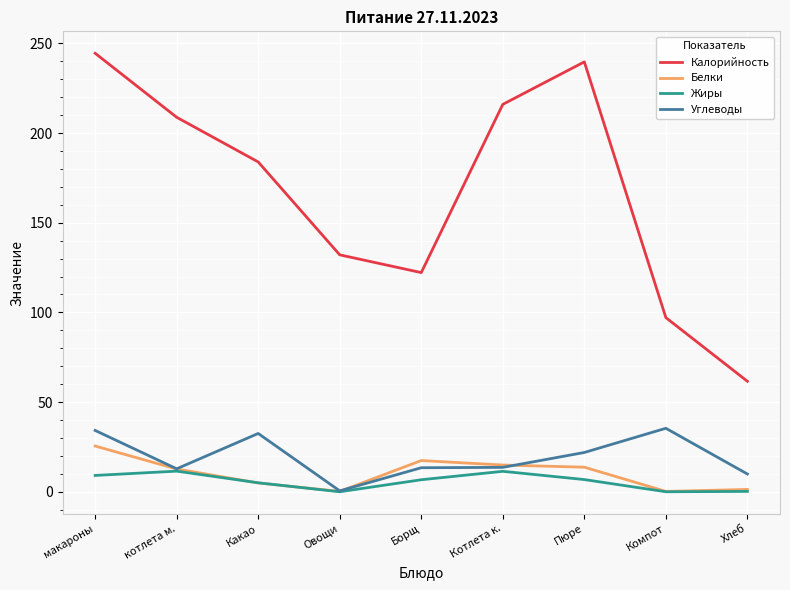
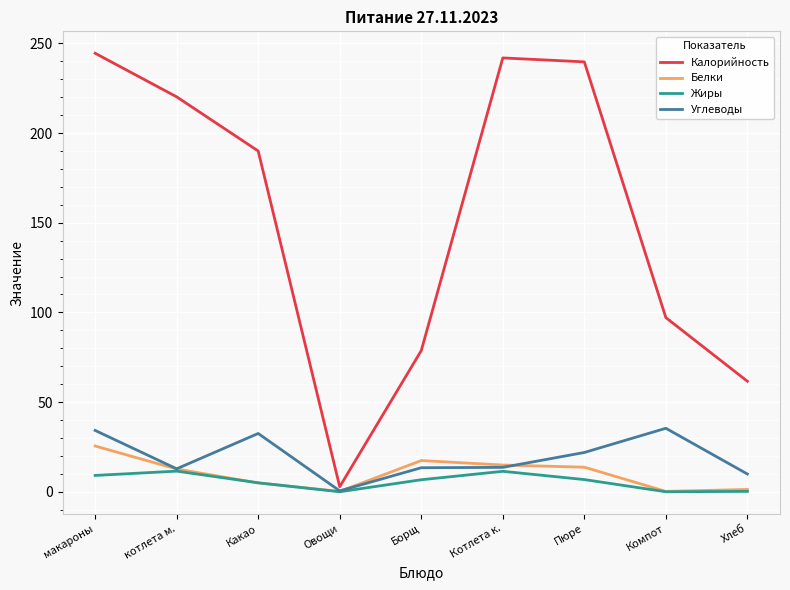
Калорийность, котлета м.: 209 -> 220
Калорийность, Какао: 184 -> 190
Калорийность, Овощи: 132 -> 3
Калорийность, Борщ: 122 -> 79
Калорийность, Котлета к.: 216 -> 242
